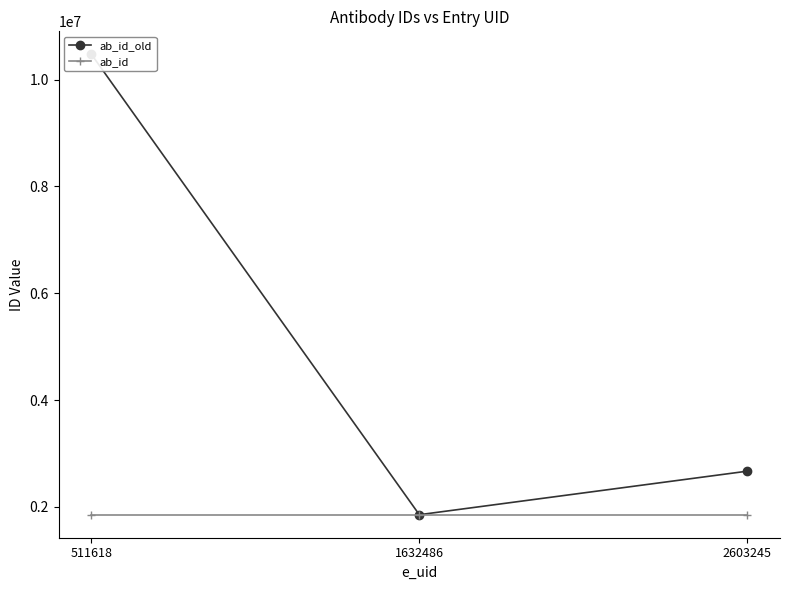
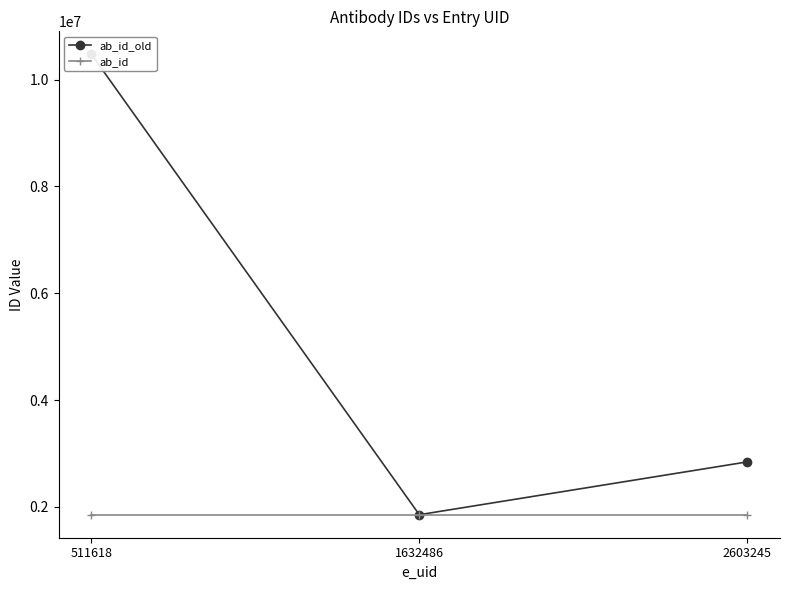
ab_id_old, 2603245: 2700000 -> 2800000
